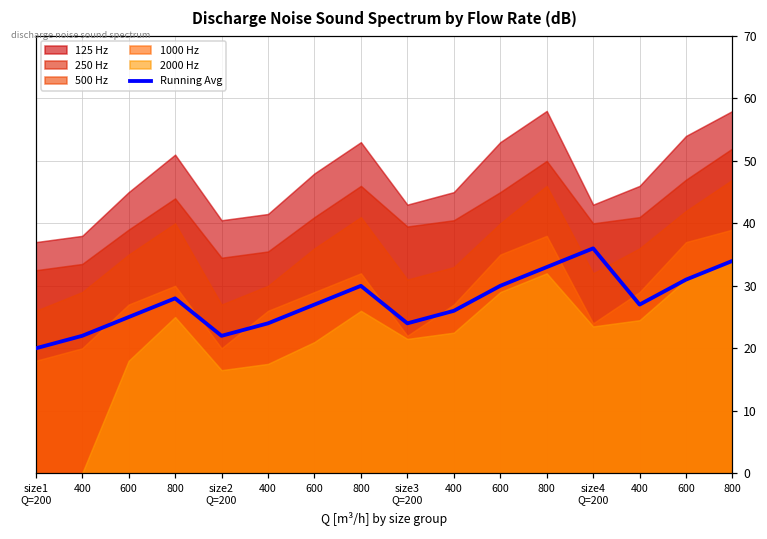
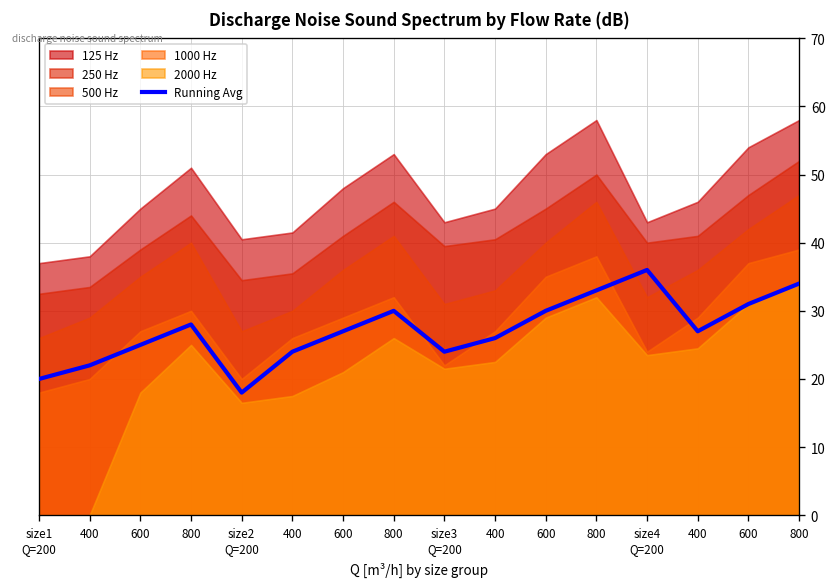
Running Avg, size2 Q=200: 22 -> 18
